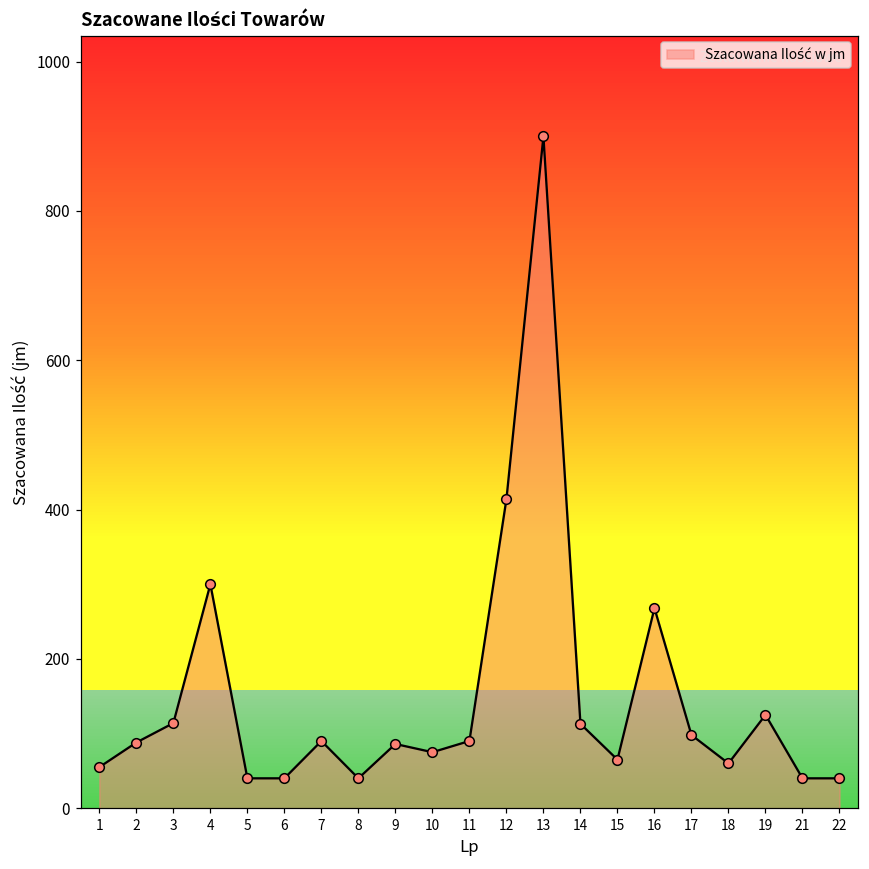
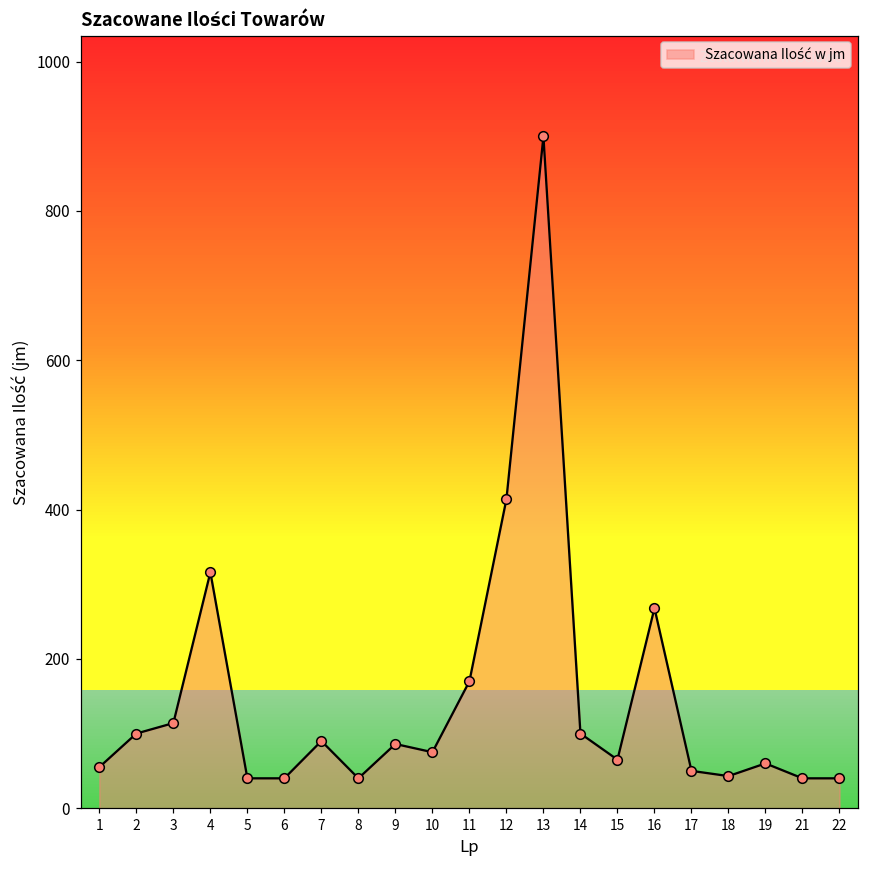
2: 90 -> 100
4: 300 -> 320
11: 90 -> 170
14: 110 -> 100
17: 100 -> 50
18: 60 -> 40
19: 130 -> 60
